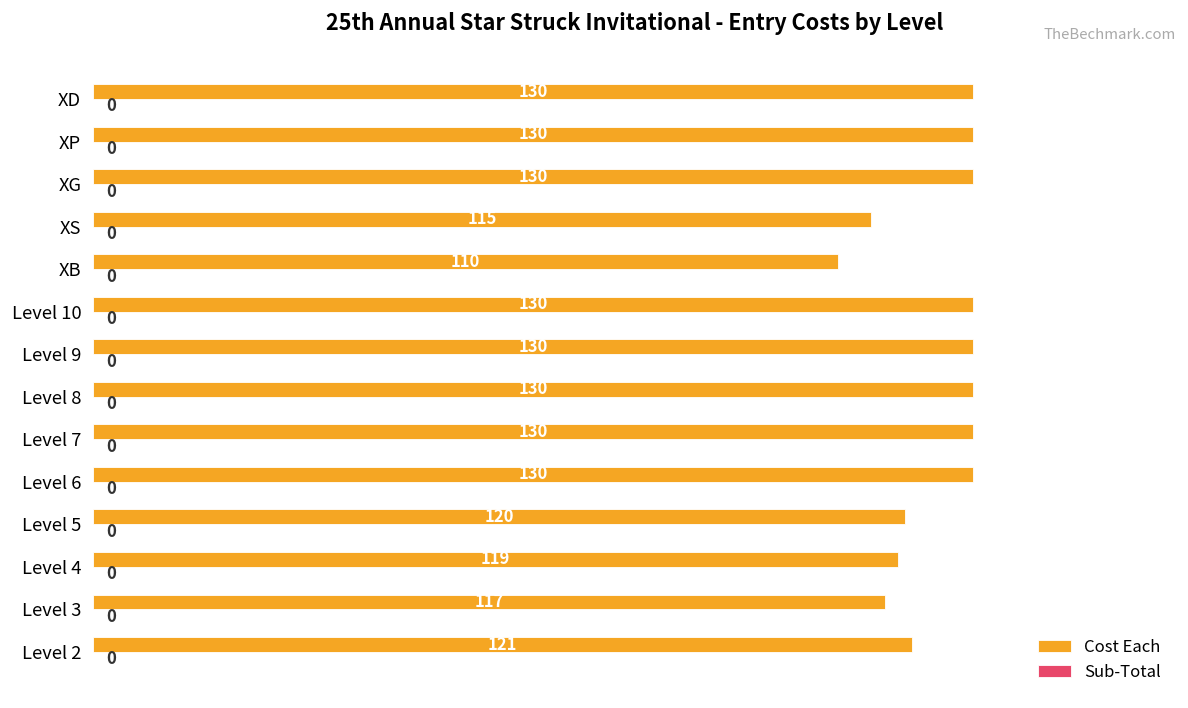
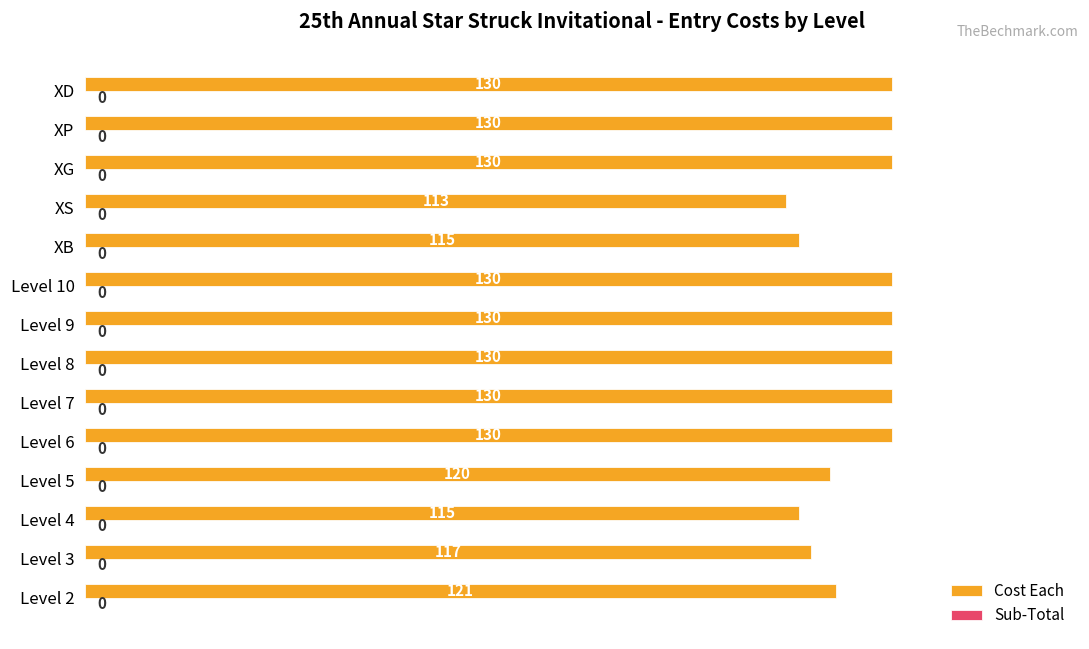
Cost Each, XS: 115 -> 113
Cost Each, XB: 110 -> 115
Cost Each, Level 4: 119 -> 115
